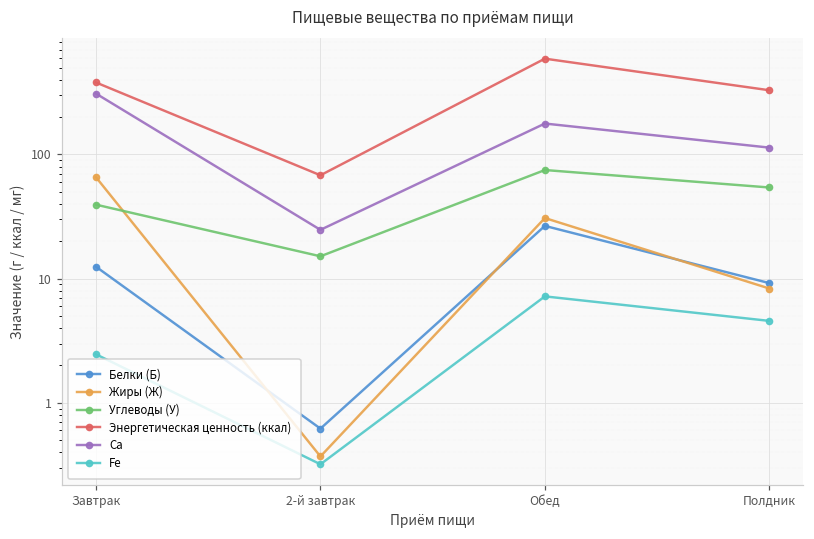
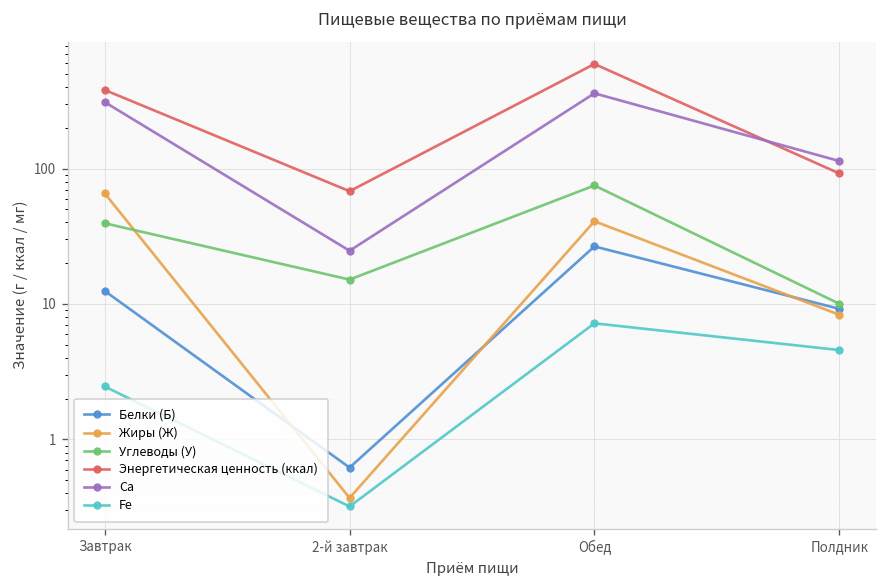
Жиры (Ж), Обед: 31 -> 41
Ca, Обед: 180 -> 360
Углеводы (У), Полдник: 50 -> 10
Энергетическая ценность (ккал), Полдник: 330 -> 90
